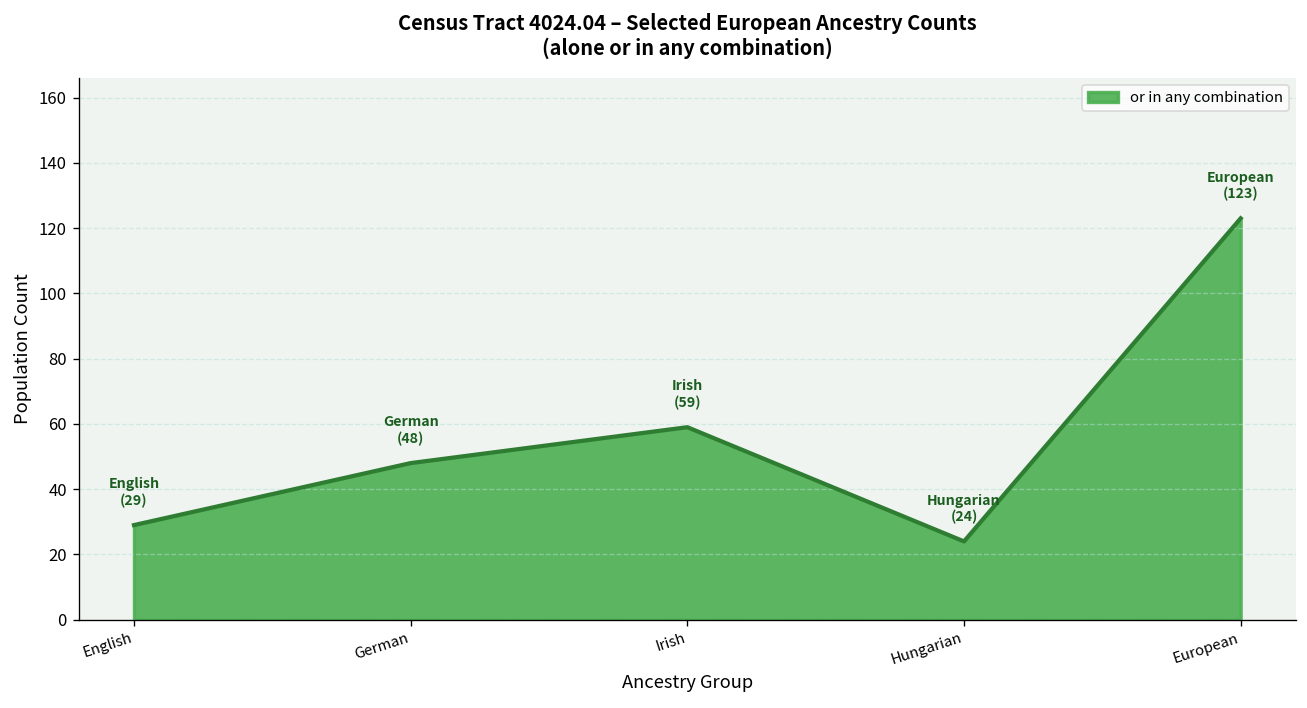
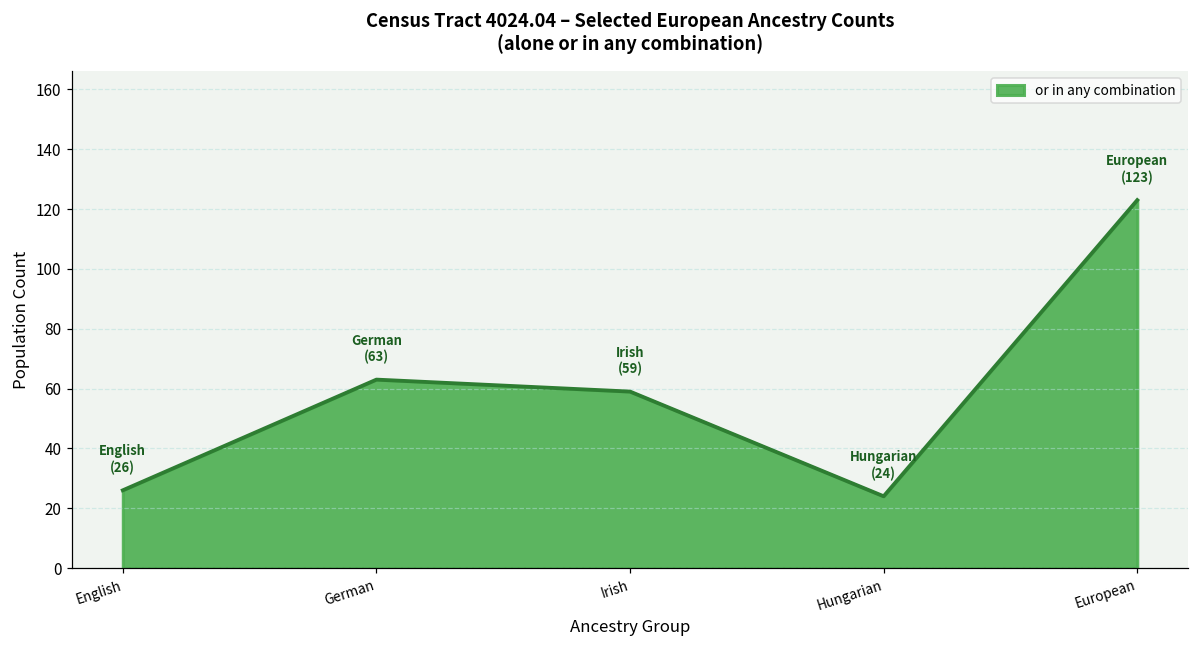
English: (29) -> (26)
German: (48) -> (63)
